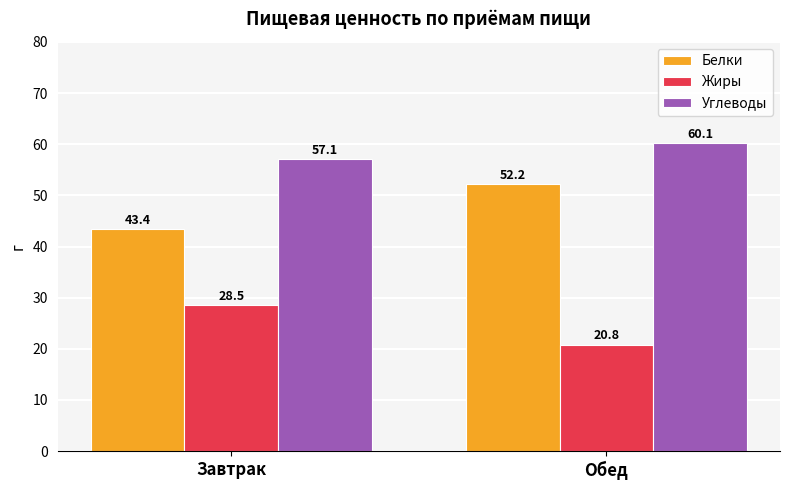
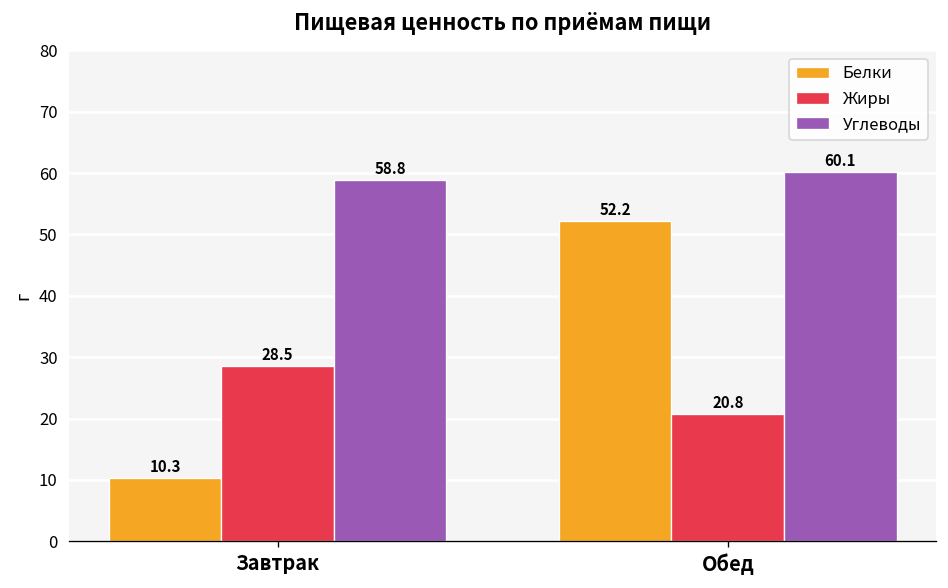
Белки, Завтрак: 43.4 -> 10.3
Углеводы, Завтрак: 57.1 -> 58.8
